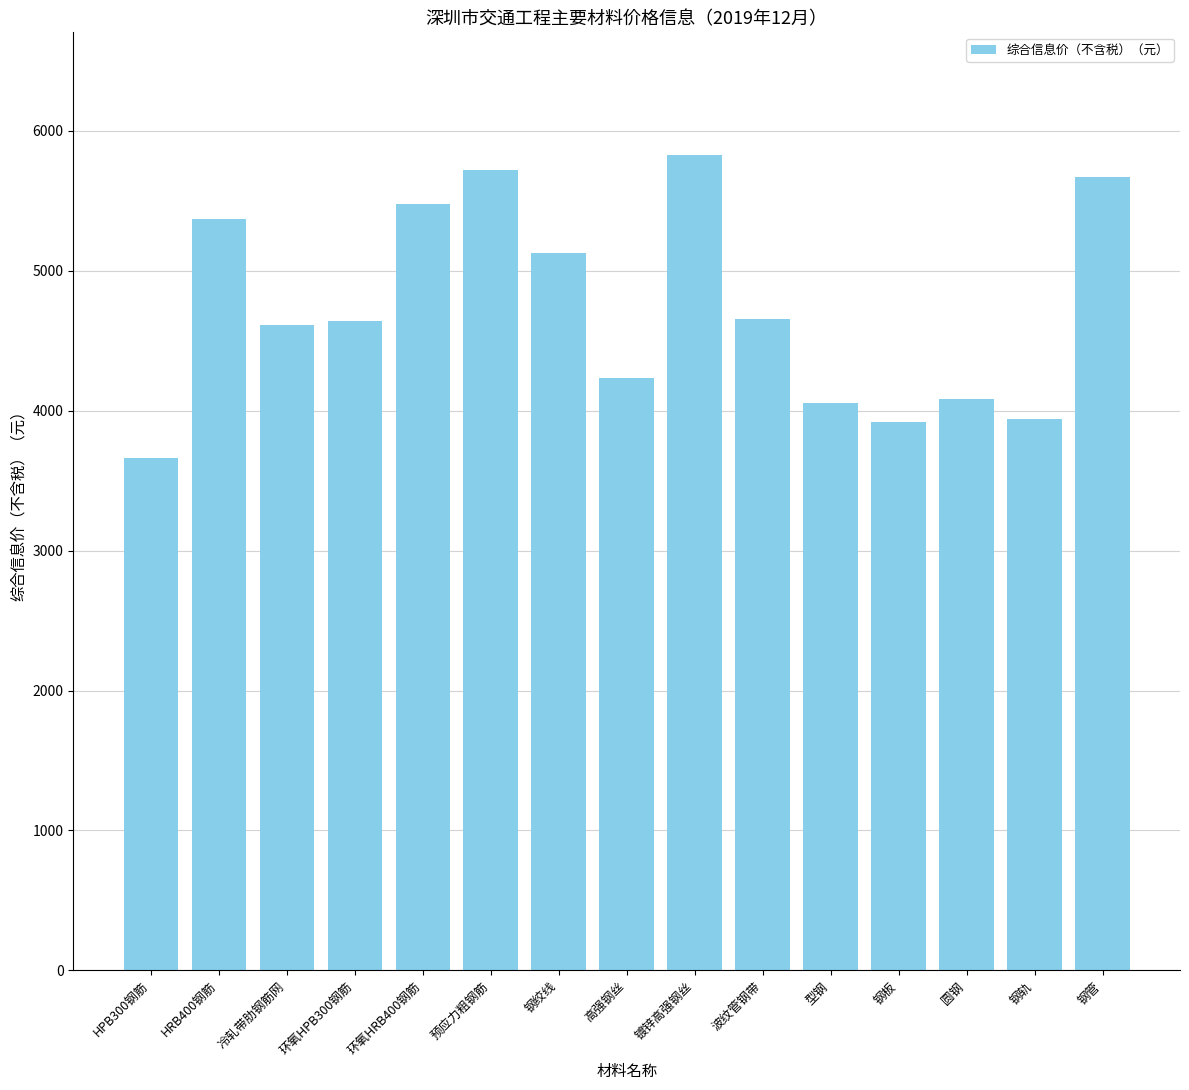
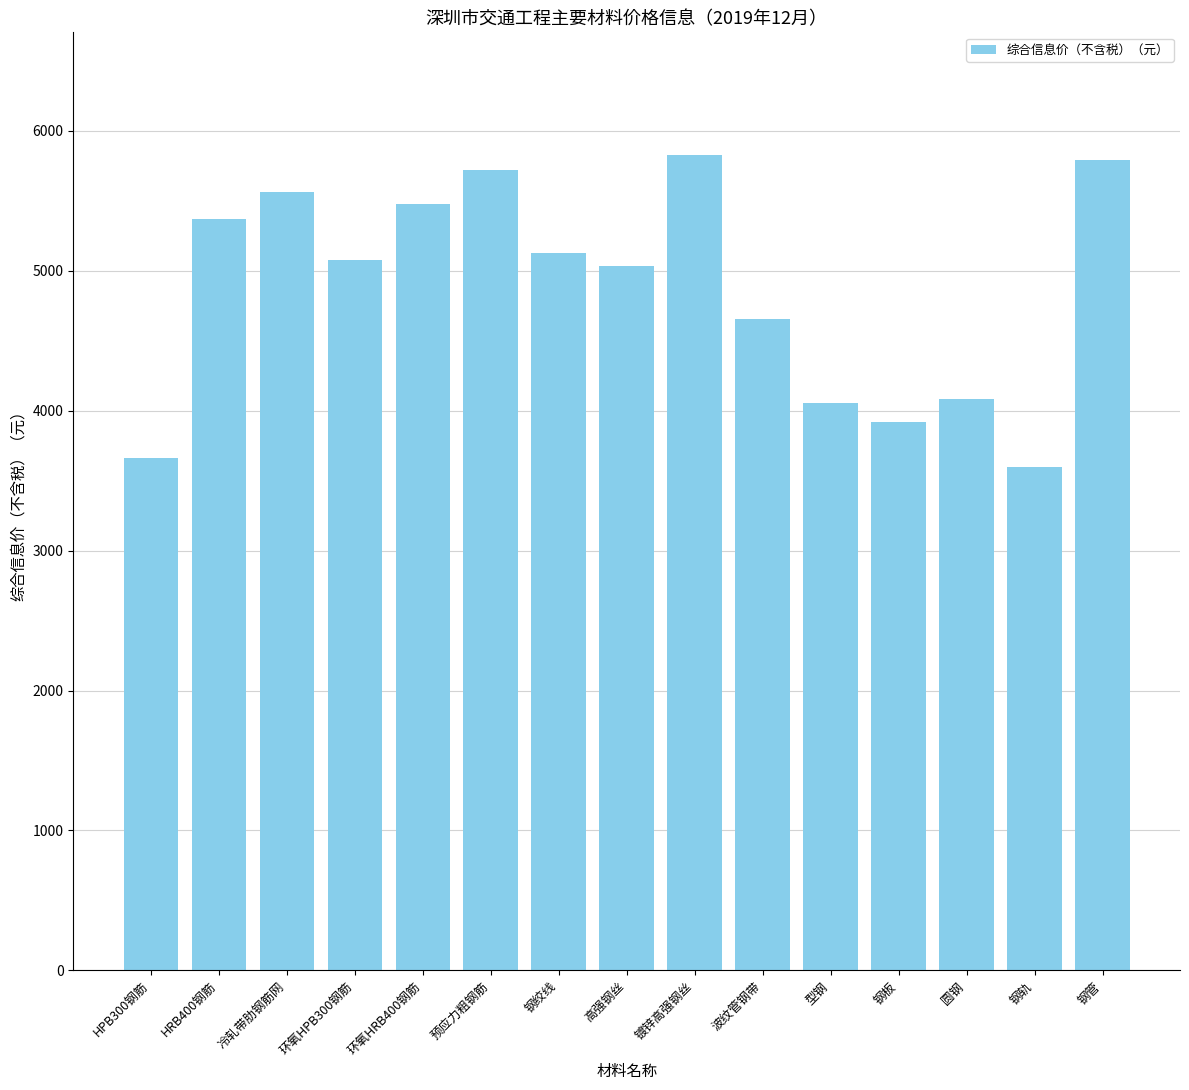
冷轧带肋钢筋网: 4610 -> 5560
环氧HPB300钢筋: 4640 -> 5070
高强钢丝: 4240 -> 5030
钢轨: 3940 -> 3600
钢管: 5670 -> 5790
